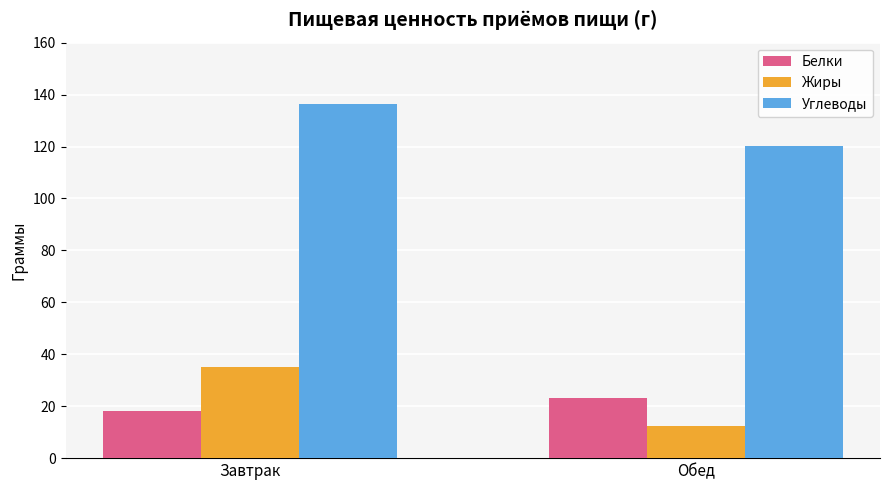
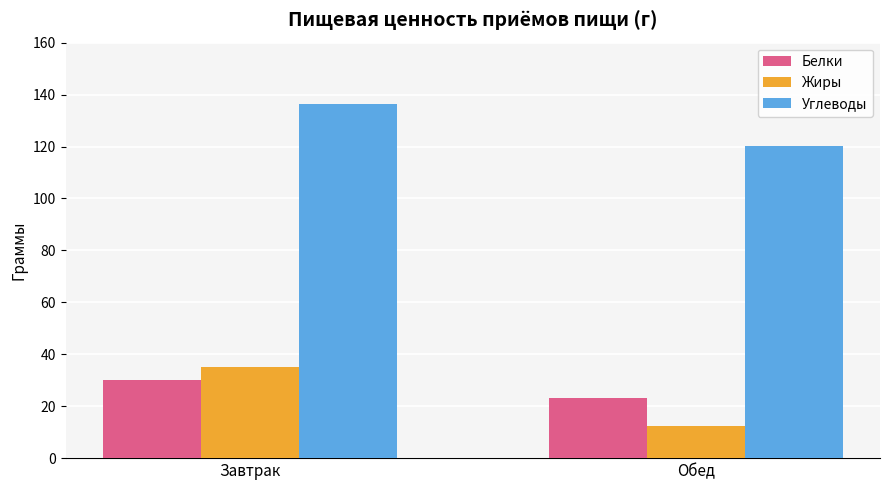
Белки, Завтрак: 18 -> 30
